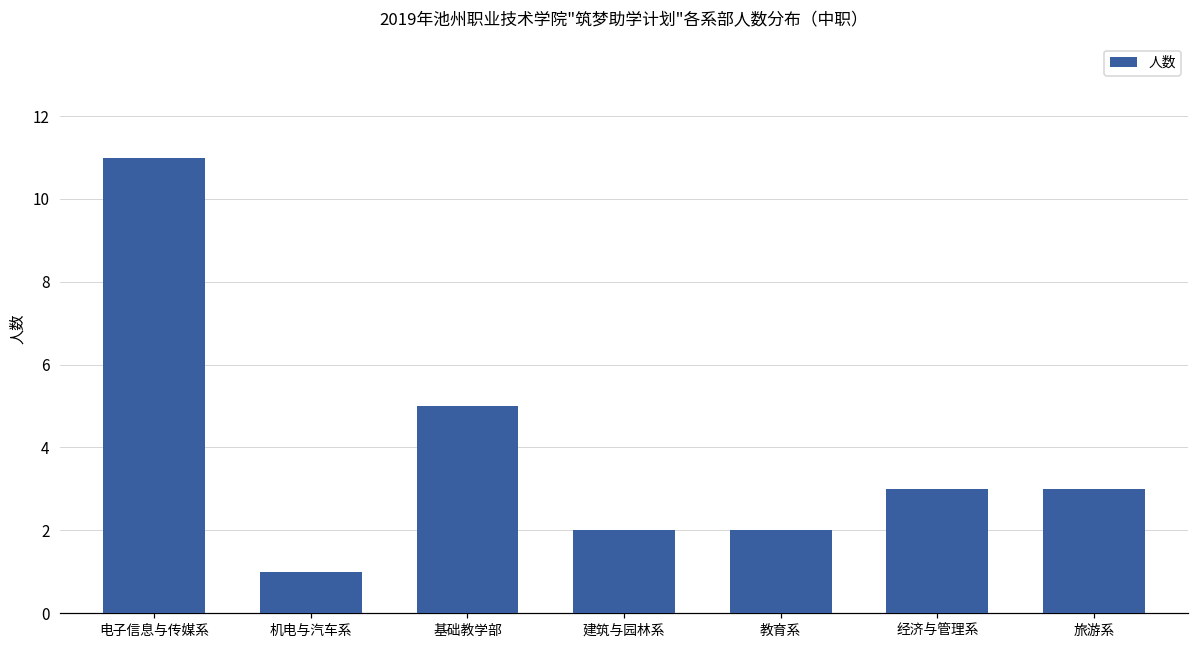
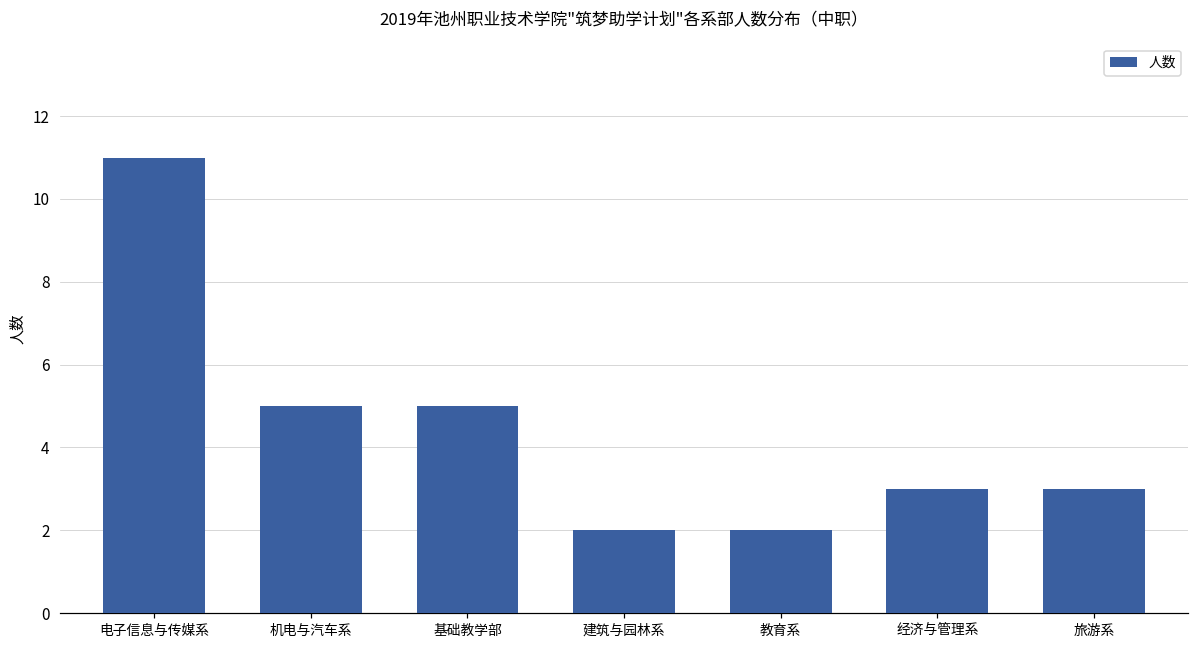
机电与汽车系: 1 -> 5
